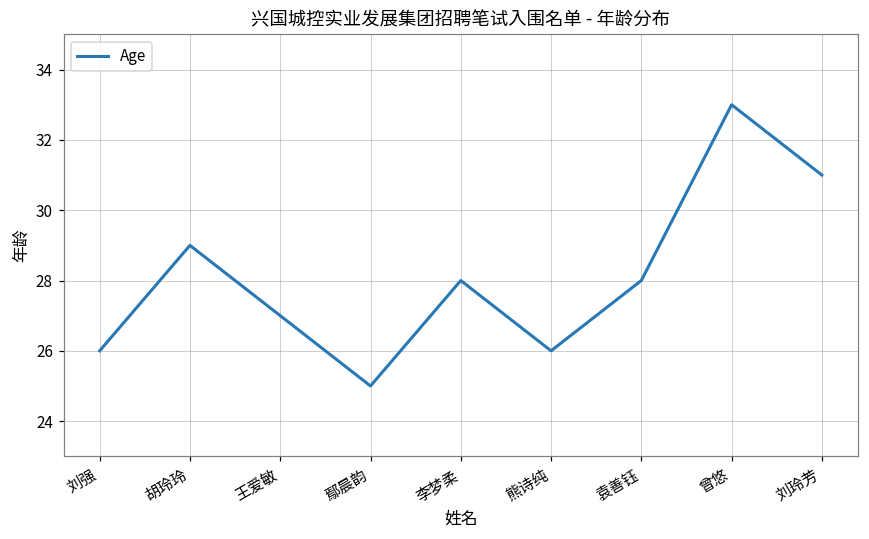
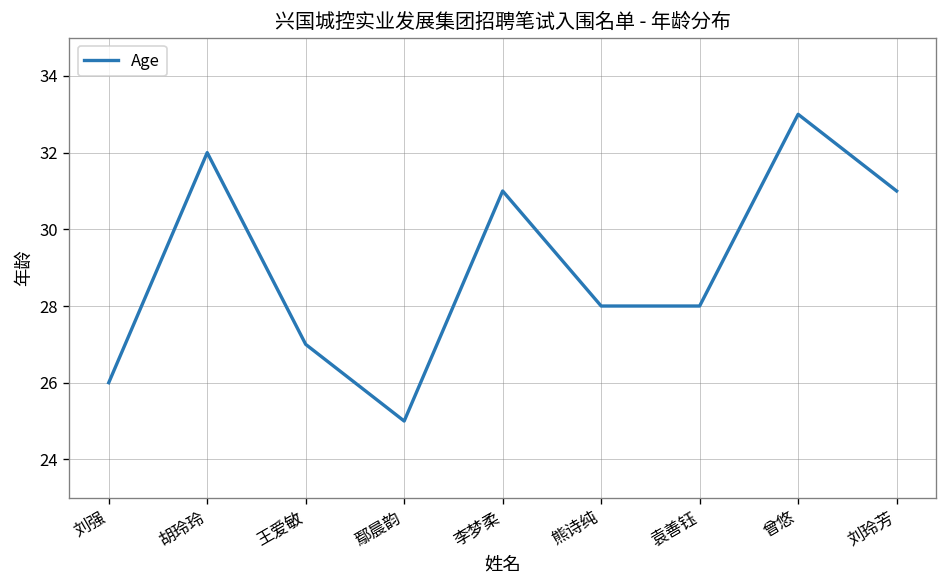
胡玲玲: 29 -> 32
李梦柔: 28 -> 31
熊诗纯: 26 -> 28
